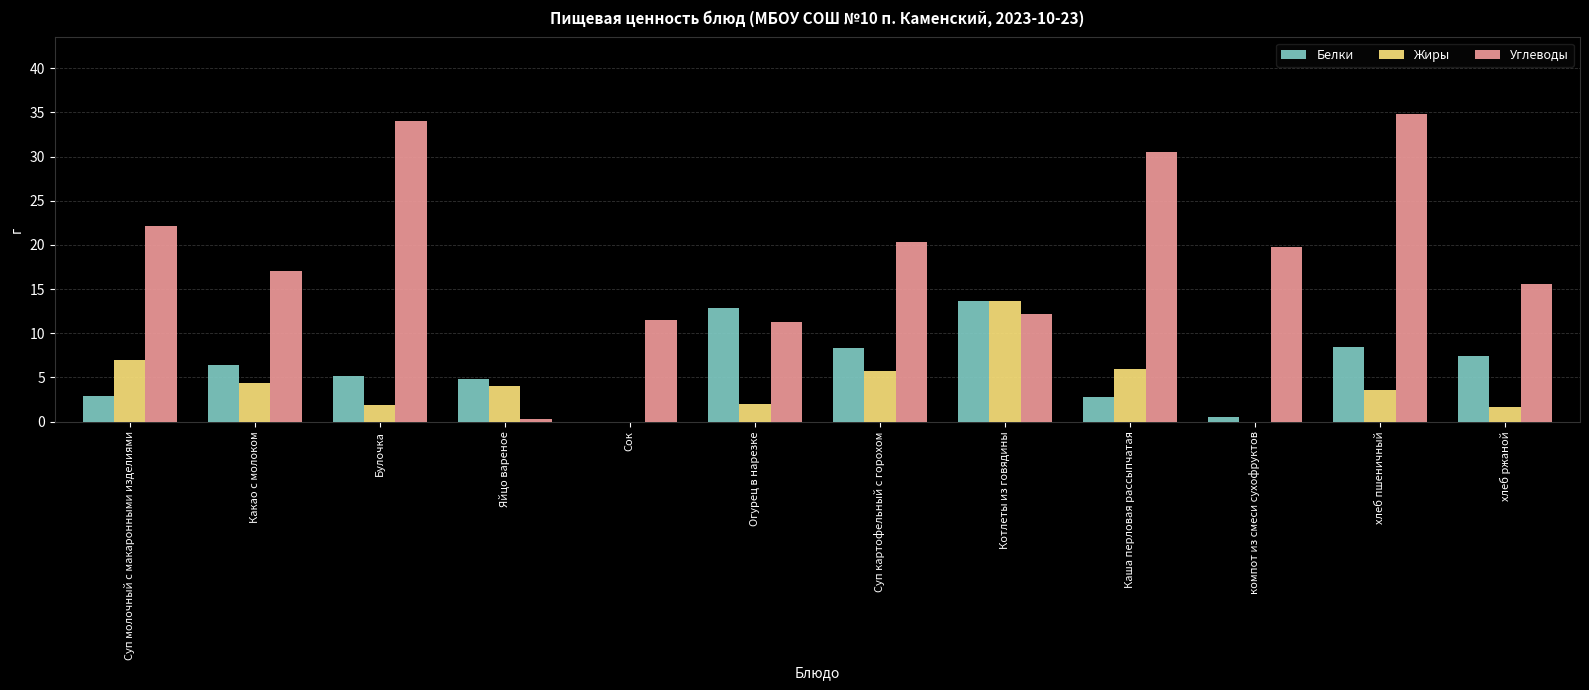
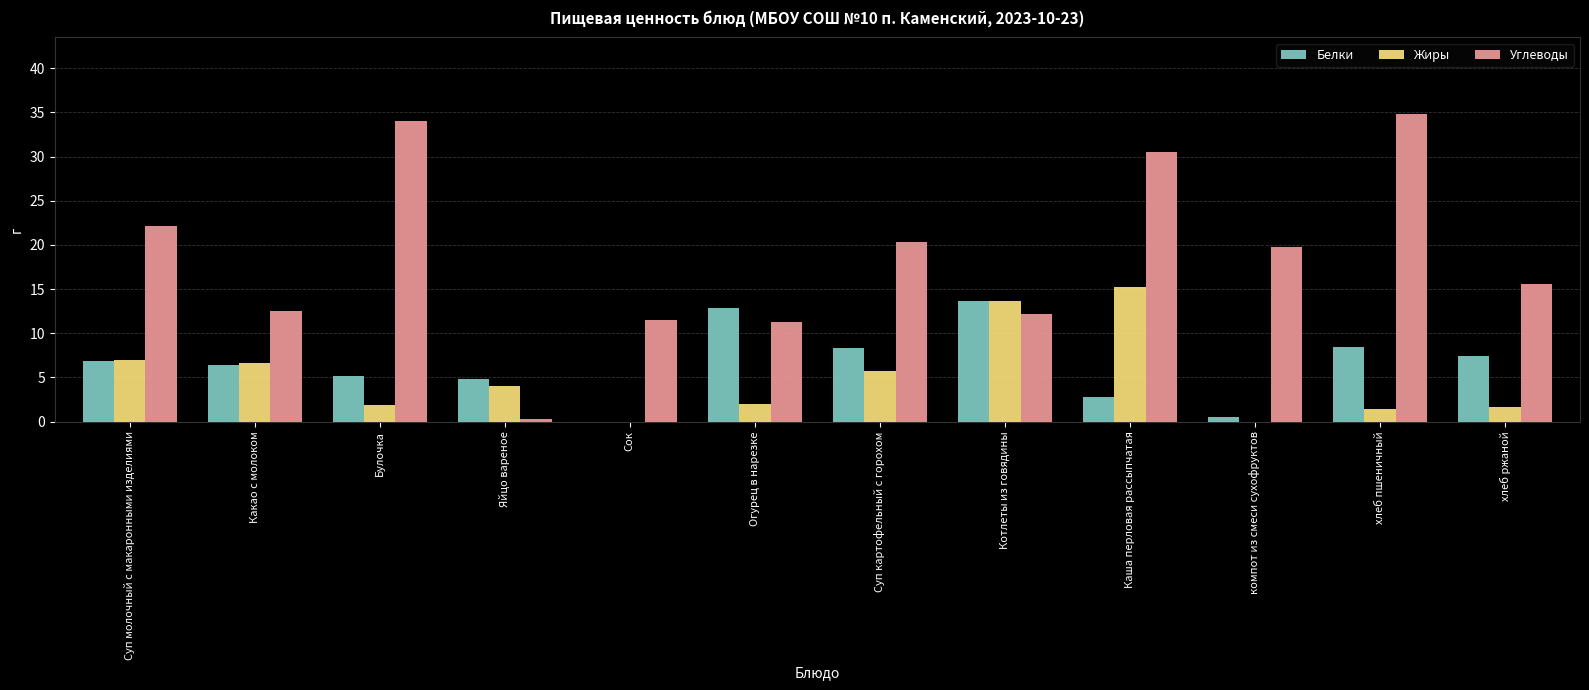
Белки, Суп молочный с макаронными изделиями: 3 -> 7
Жиры, Какао с молоком: 4 -> 7
Углеводы, Какао с молоком: 17 -> 13
Жиры, Каша перловая рассыпчатая: 6 -> 15
Жиры, хлеб пшеничный: 4 -> 1
